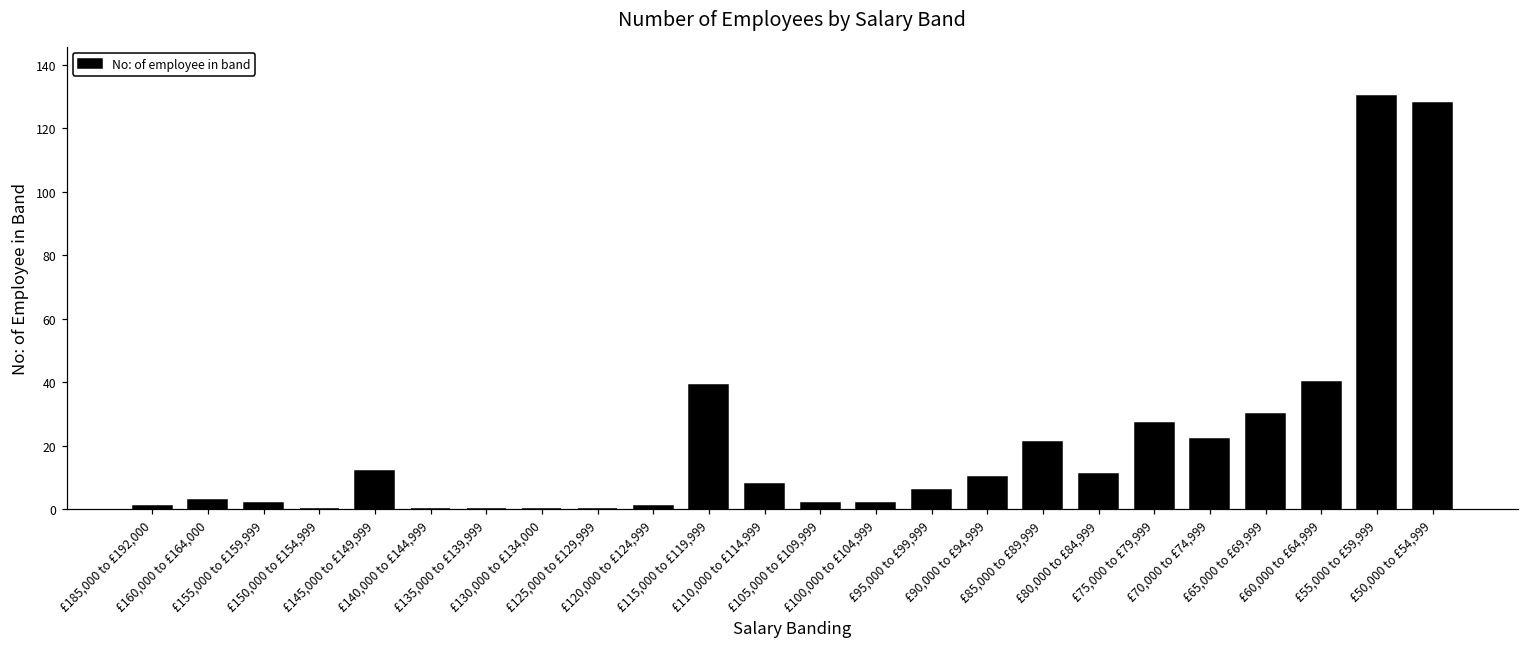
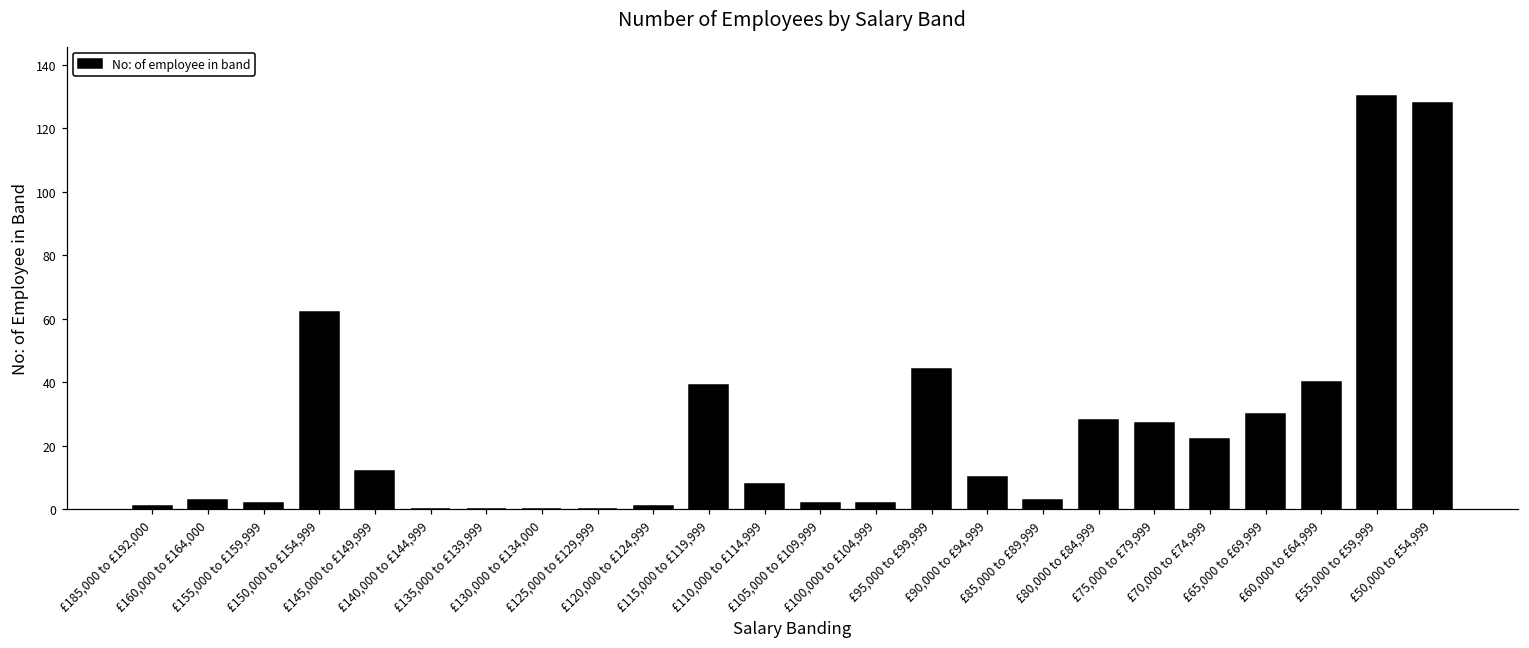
£150,000 to £154,999: 0 -> 62
£95,000 to £99,999: 6 -> 44
£85,000 to £89,999: 21 -> 3
£80,000 to £84,999: 11 -> 28
